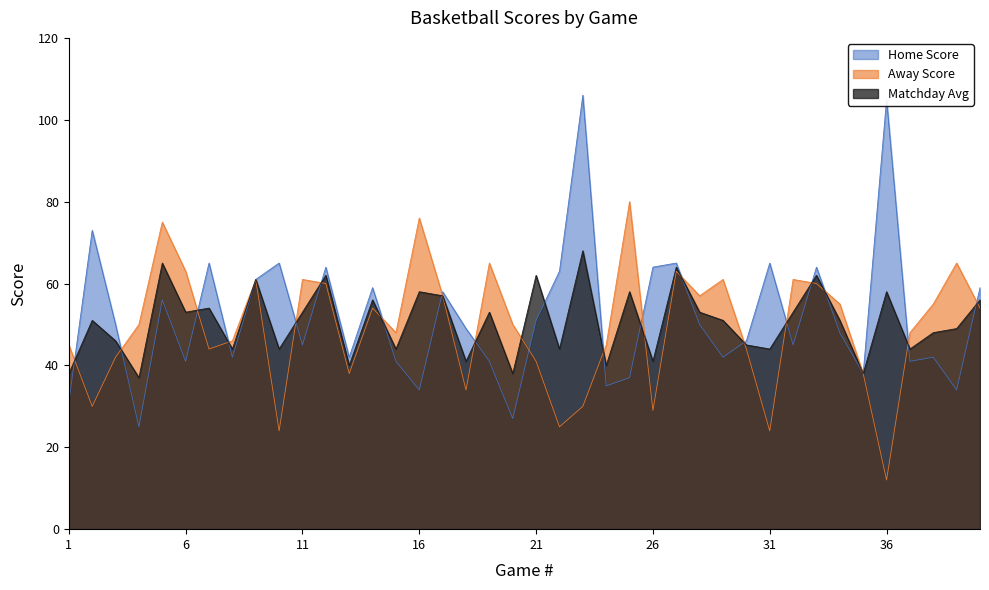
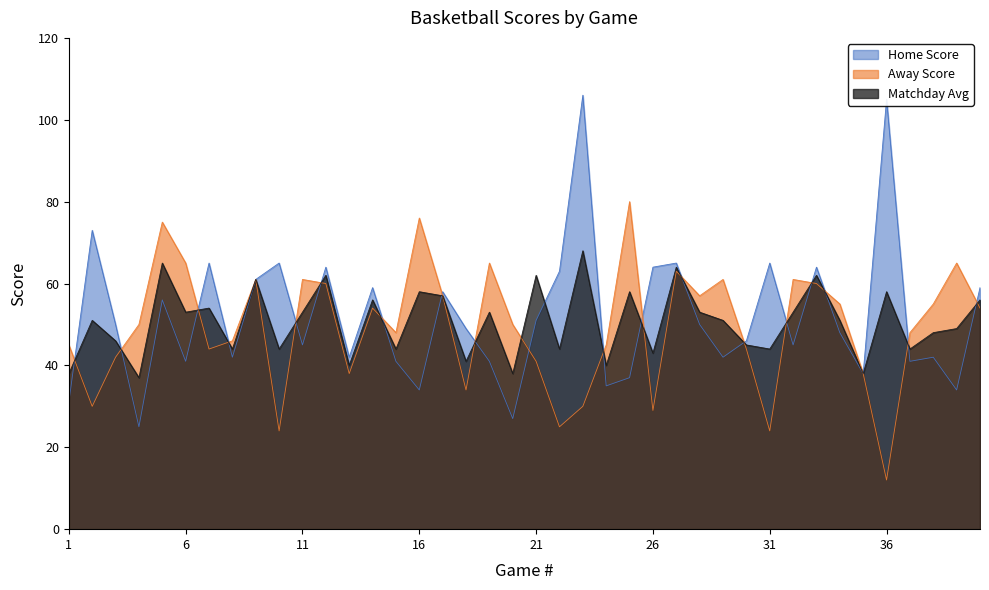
Away Score, 6: 63 -> 65
Matchday Avg, 26: 41 -> 43
